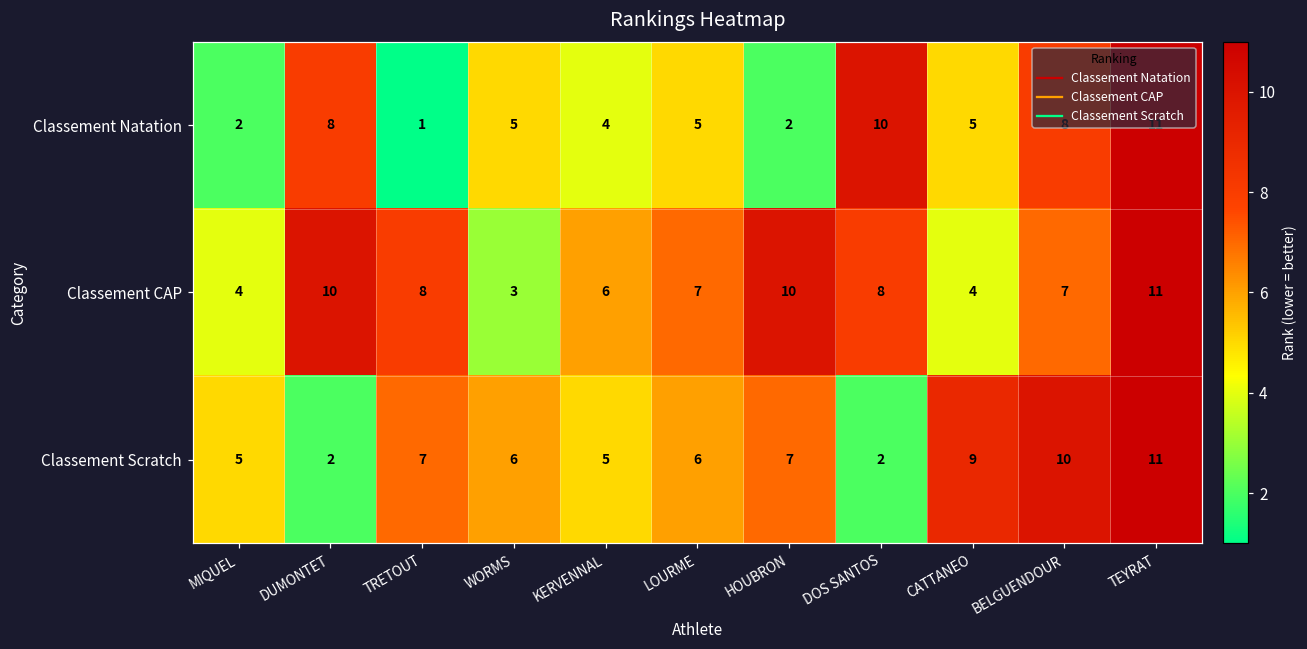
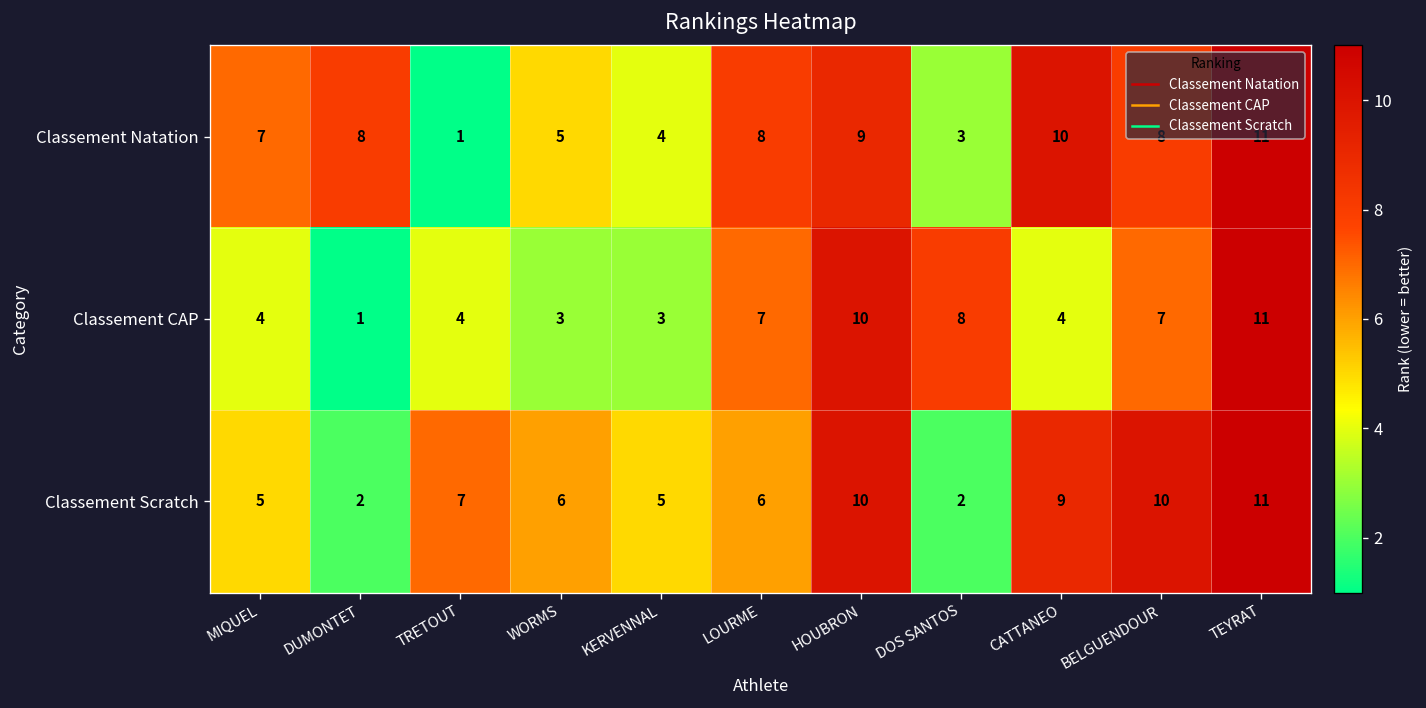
Classement Natation, MIQUEL: 2 -> 7
Classement Natation, LOURME: 5 -> 8
Classement Natation, HOUBRON: 2 -> 9
Classement Natation, DOS SANTOS: 10 -> 3
Classement Natation, CATTANEO: 5 -> 10
Classement CAP, DUMONTET: 10 -> 1
Classement CAP, TRETOUT: 8 -> 4
Classement CAP, KERVENNAL: 6 -> 3
Classement Scratch, HOUBRON: 7 -> 10
